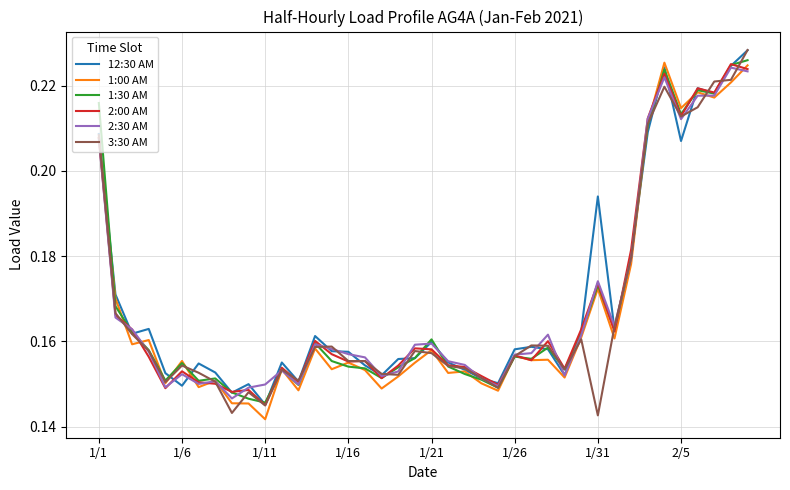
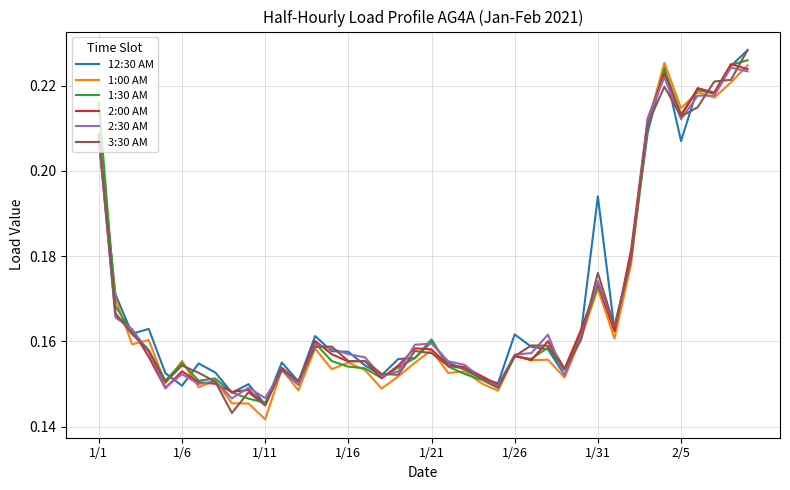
2:30 AM, 1/11: 0.150 -> 0.147
12:30 AM, 1/26: 0.158 -> 0.162
3:30 AM, 1/31: 0.143 -> 0.176
